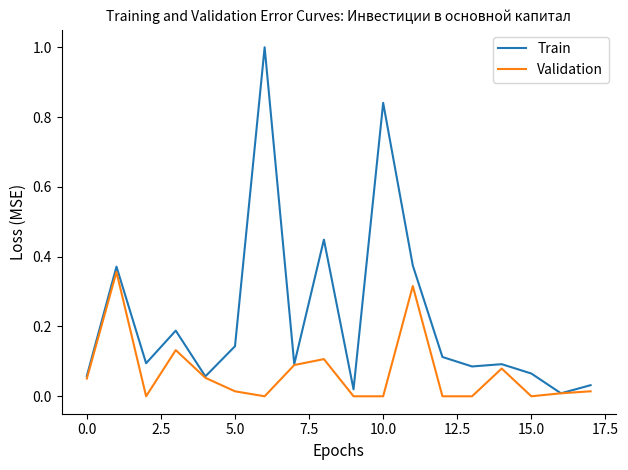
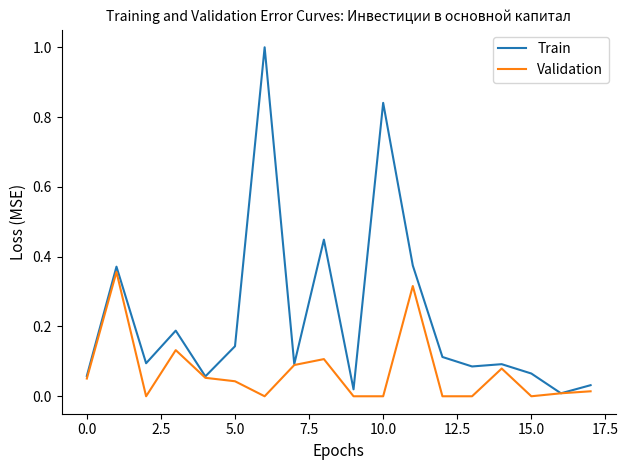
Validation, 5.0: 0.01 -> 0.04
